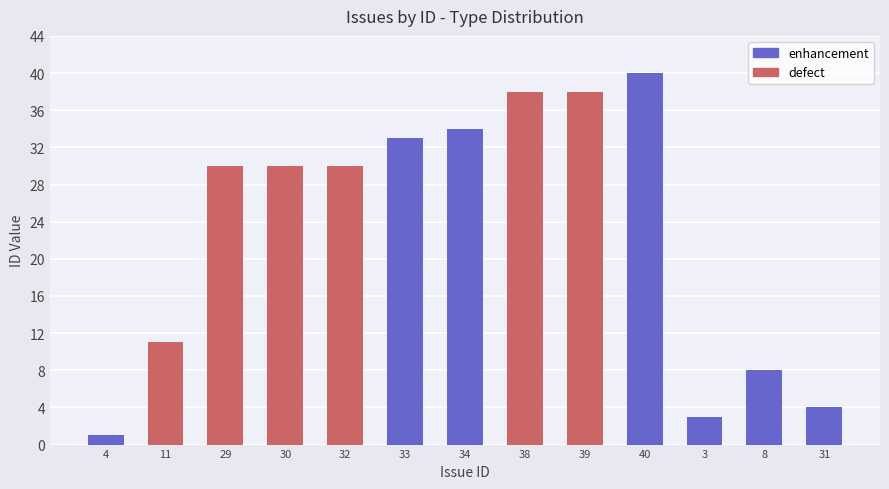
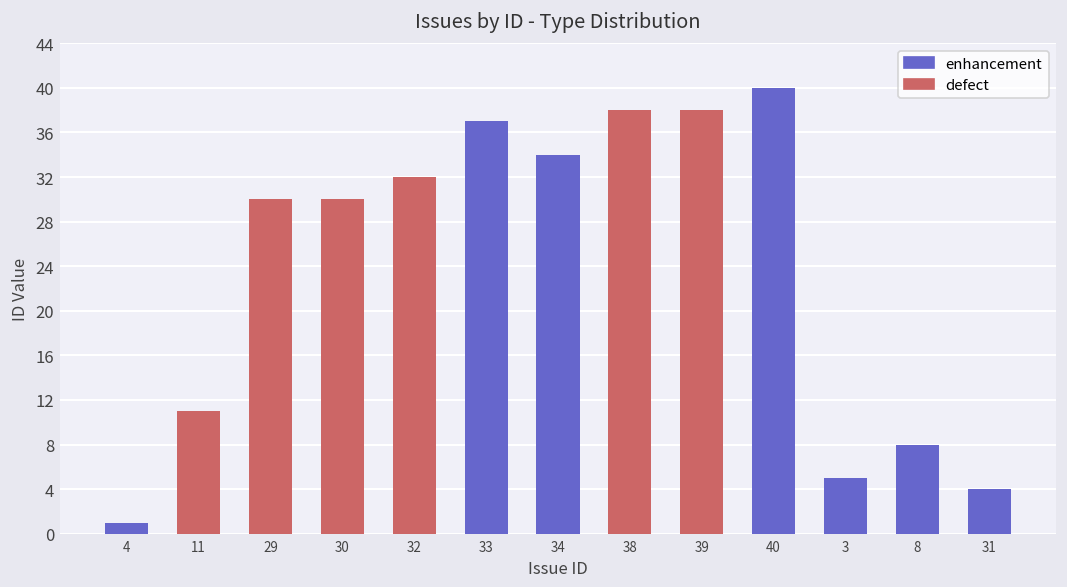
32: 30 -> 32
33: 33 -> 37
3: 3 -> 5
